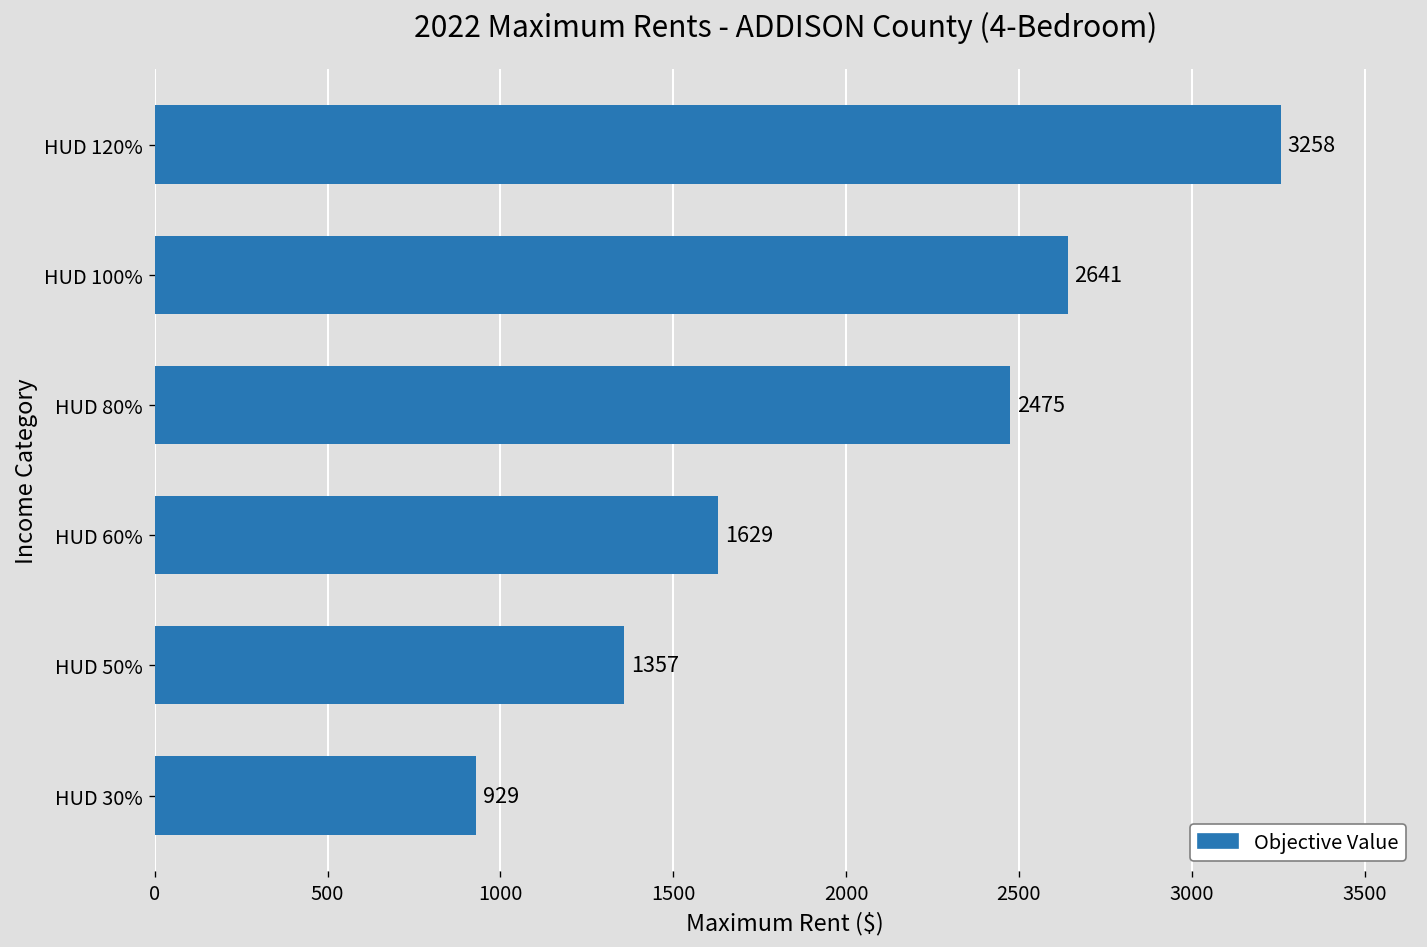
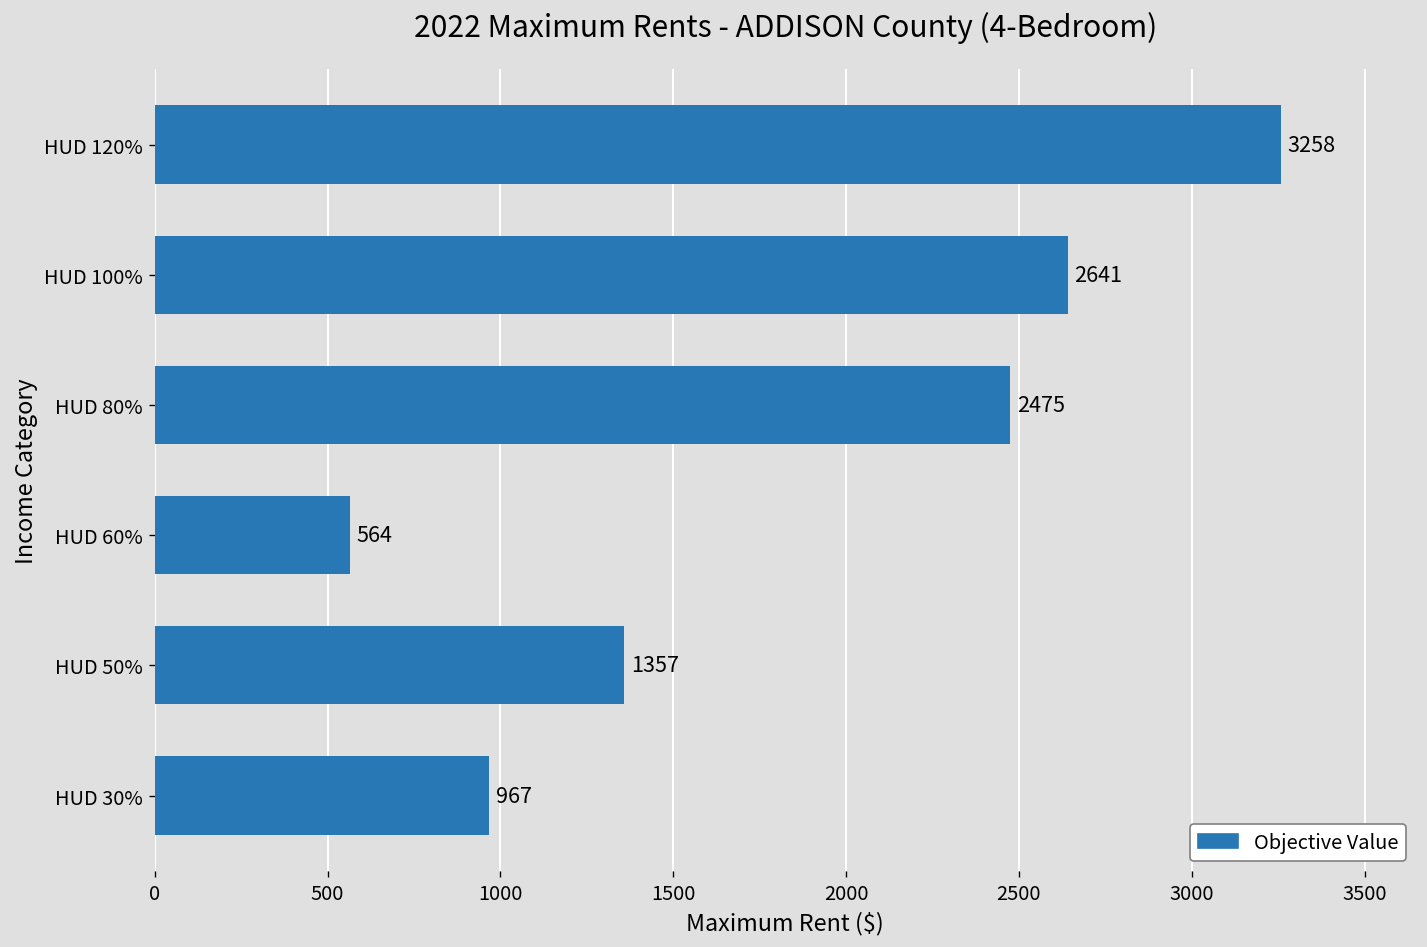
HUD 60%: 1629 -> 564
HUD 30%: 929 -> 967
